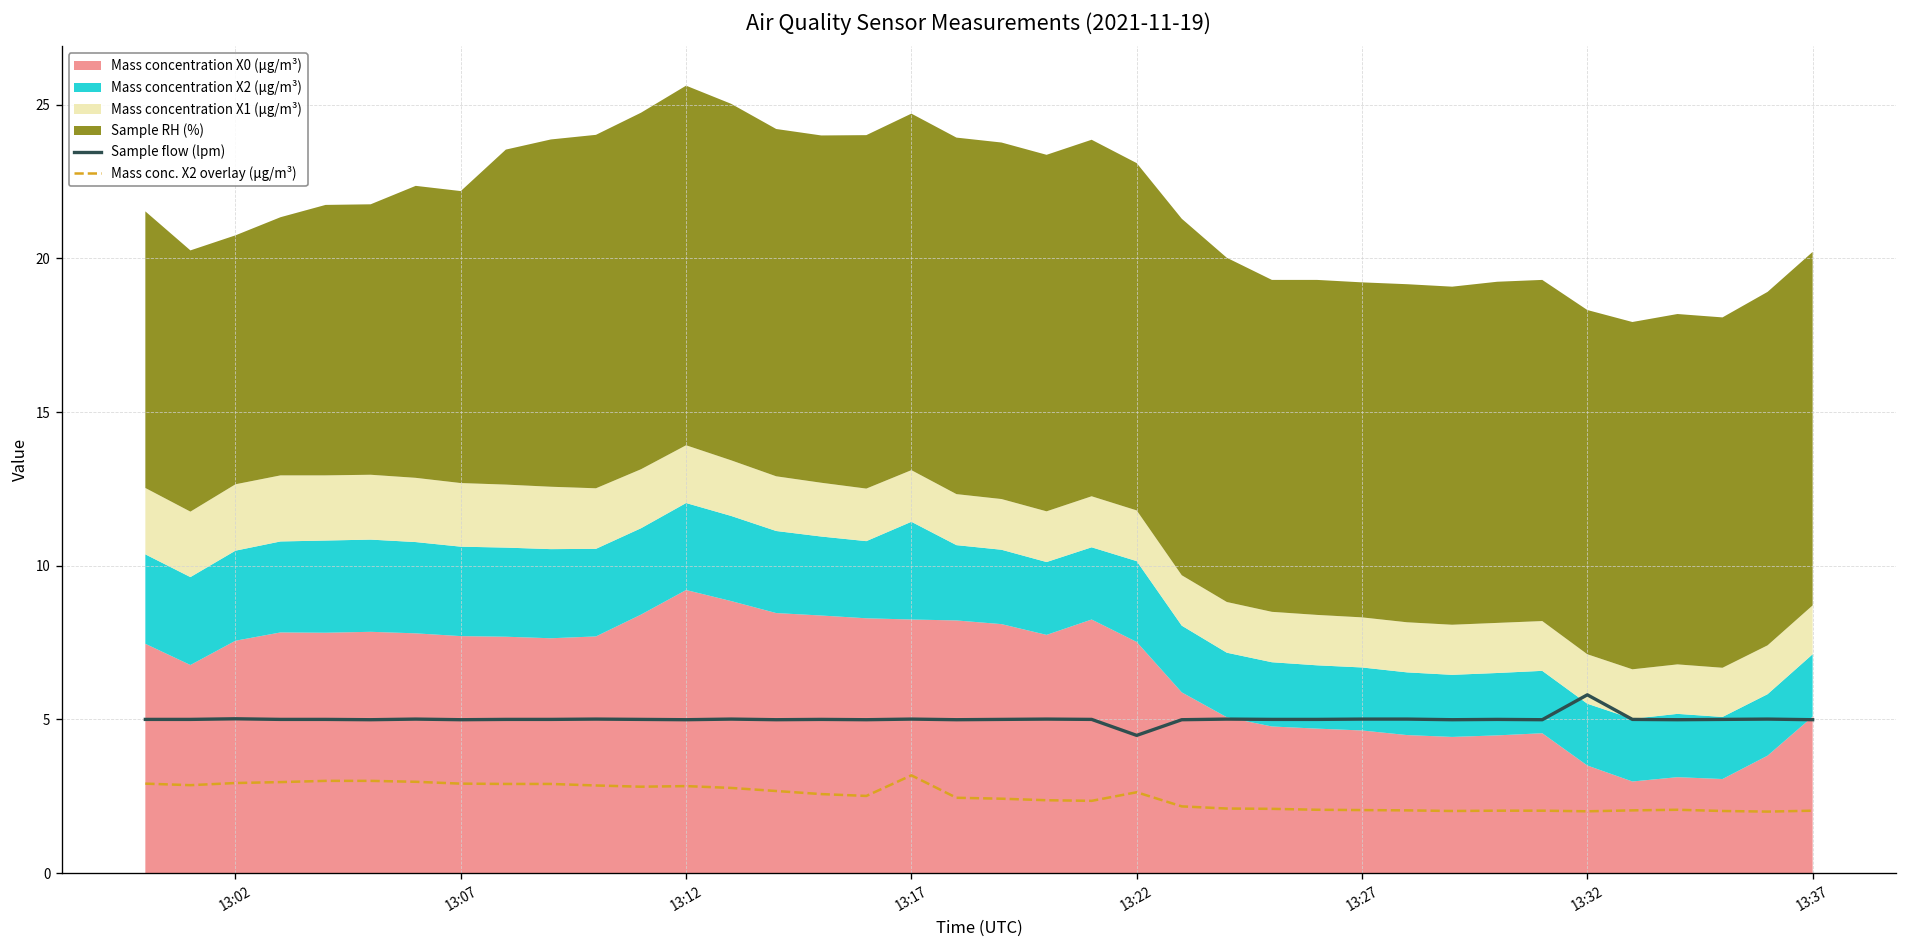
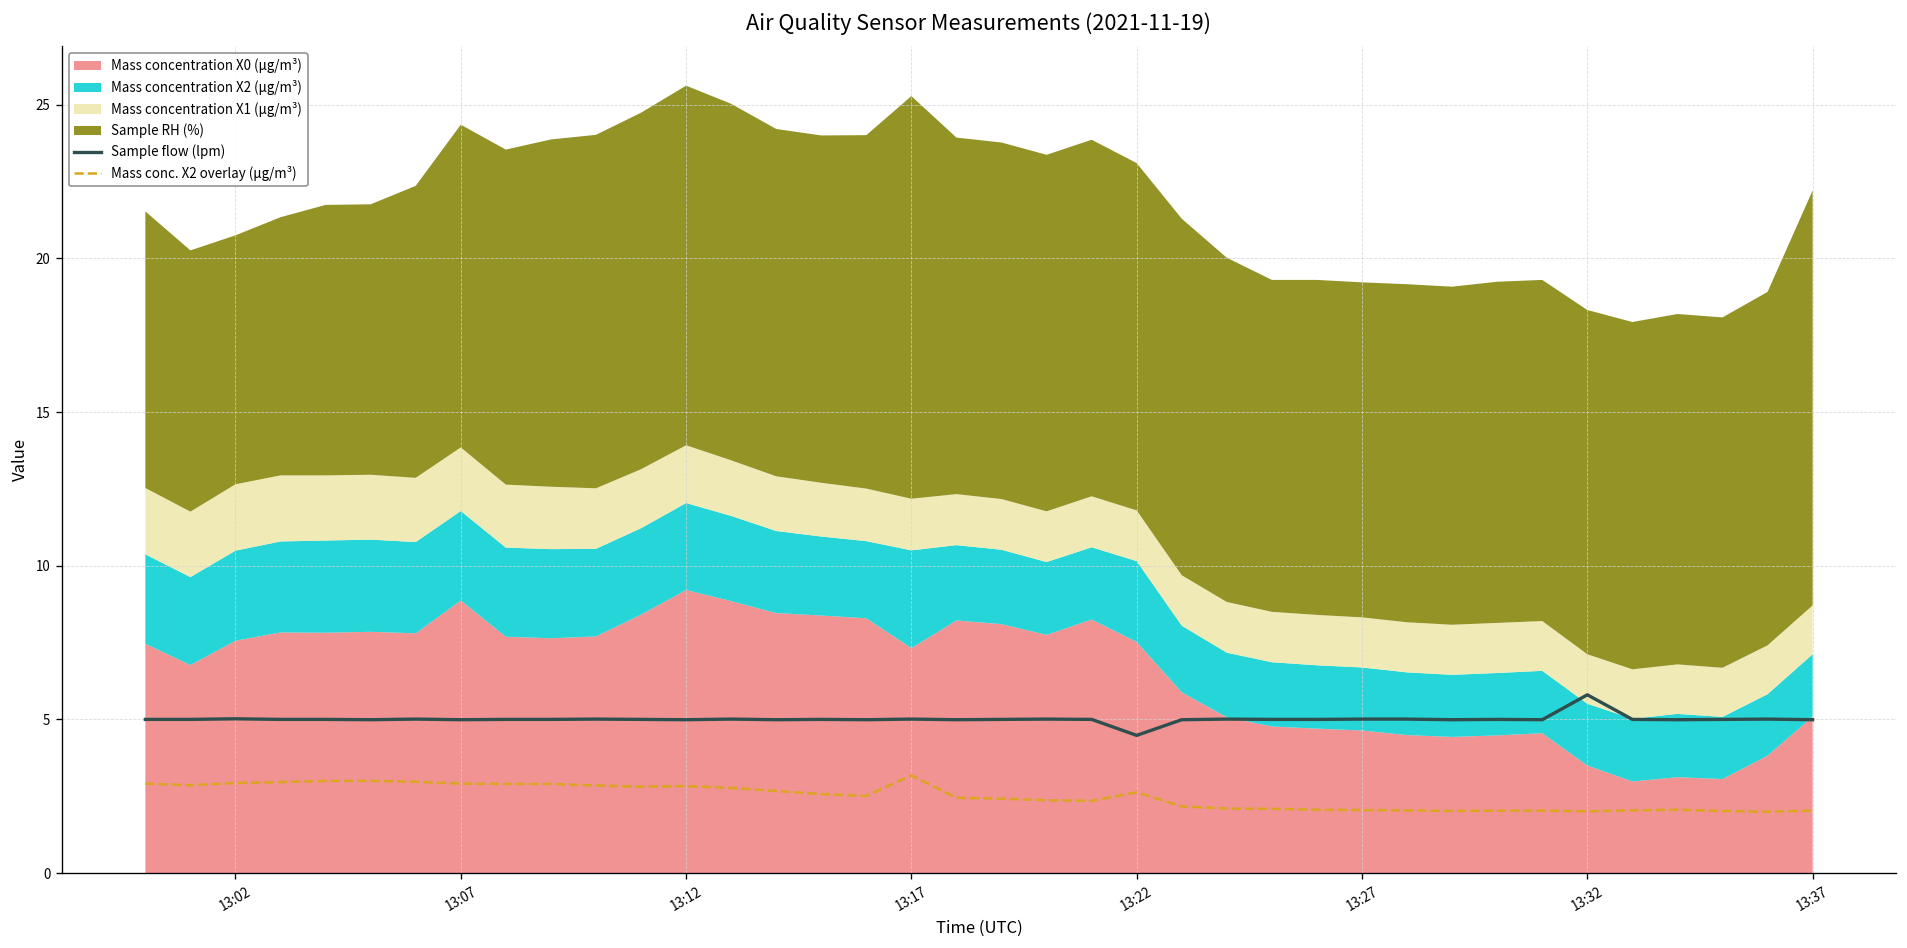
Mass concentration X0 (μg/m³), 13:07: 7.7 -> 8.9
Sample RH (%), 13:07: 9.5 -> 10.5
Mass concentration X0 (μg/m³), 13:17: 8.3 -> 7.3
Sample RH (%), 13:17: 11.6 -> 13.1
Sample RH (%), 13:37: 11.5 -> 13.5
